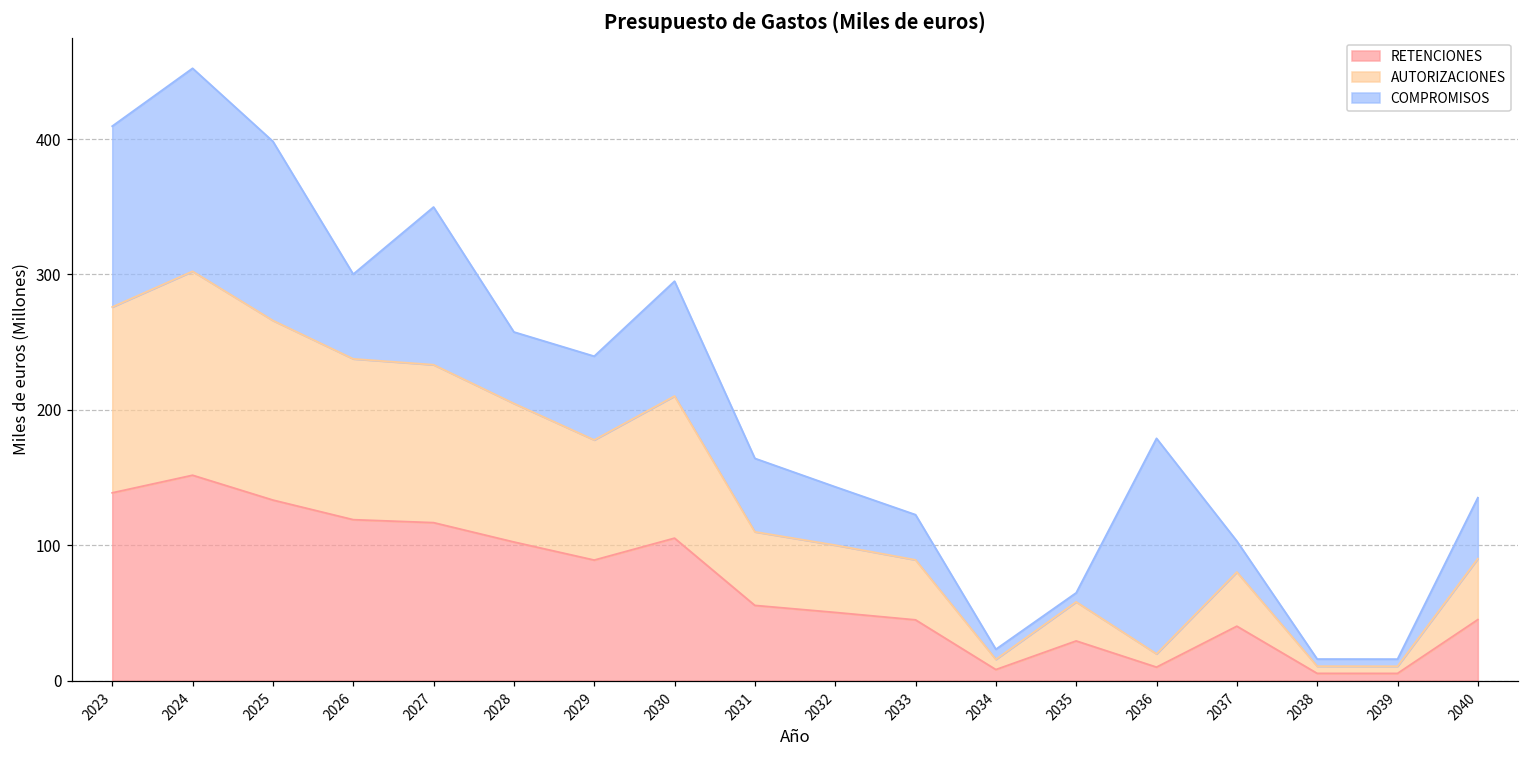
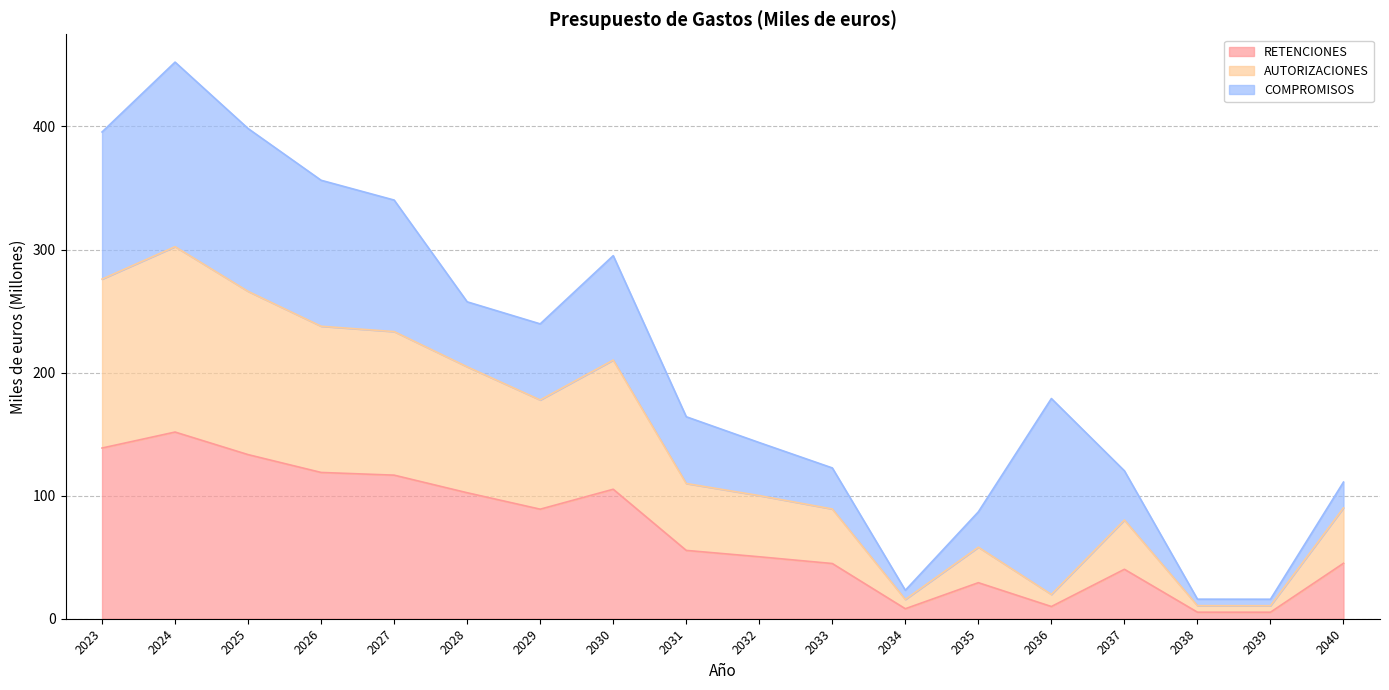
COMPROMISOS, 2023: 134 -> 120
COMPROMISOS, 2026: 63 -> 119
COMPROMISOS, 2027: 116 -> 107
COMPROMISOS, 2035: 7 -> 29
COMPROMISOS, 2037: 23 -> 40
COMPROMISOS, 2040: 45 -> 21
